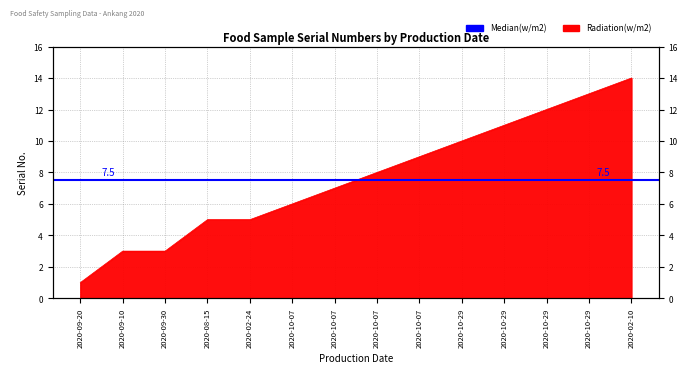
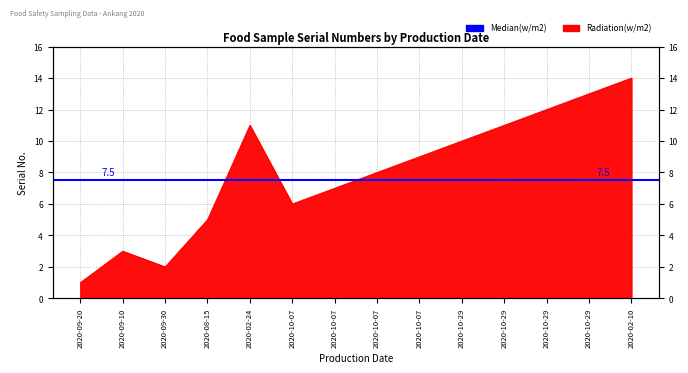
2020-09-30: 3 -> 2
2020-02-24: 5 -> 11
